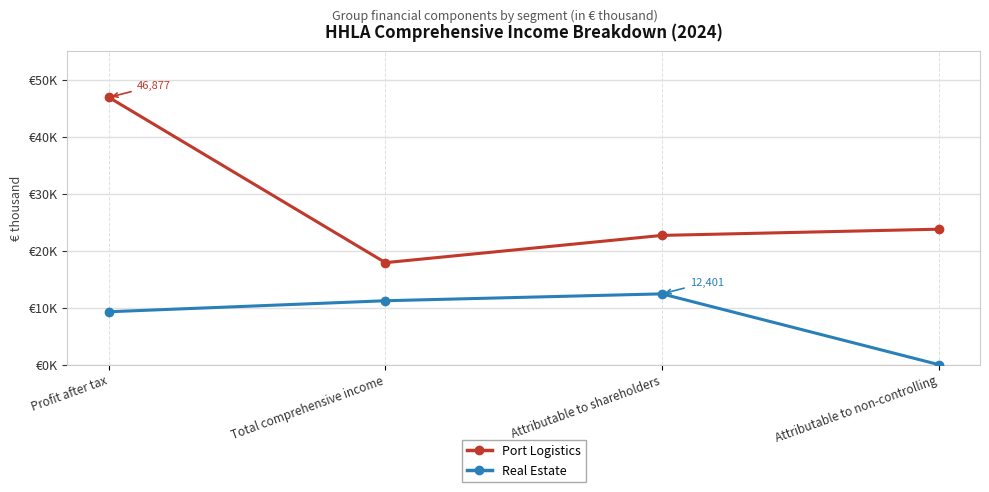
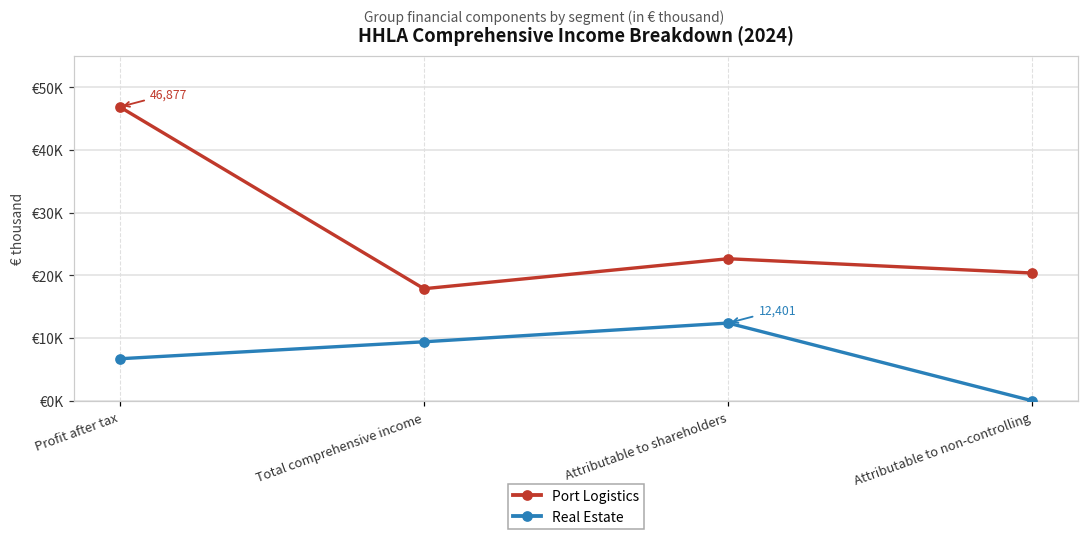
Real Estate, Profit after tax: €9000 -> €7000
Real Estate, Total comprehensive income: €11000 -> €9000
Port Logistics, Attributable to non-controlling: €24000 -> €20000
